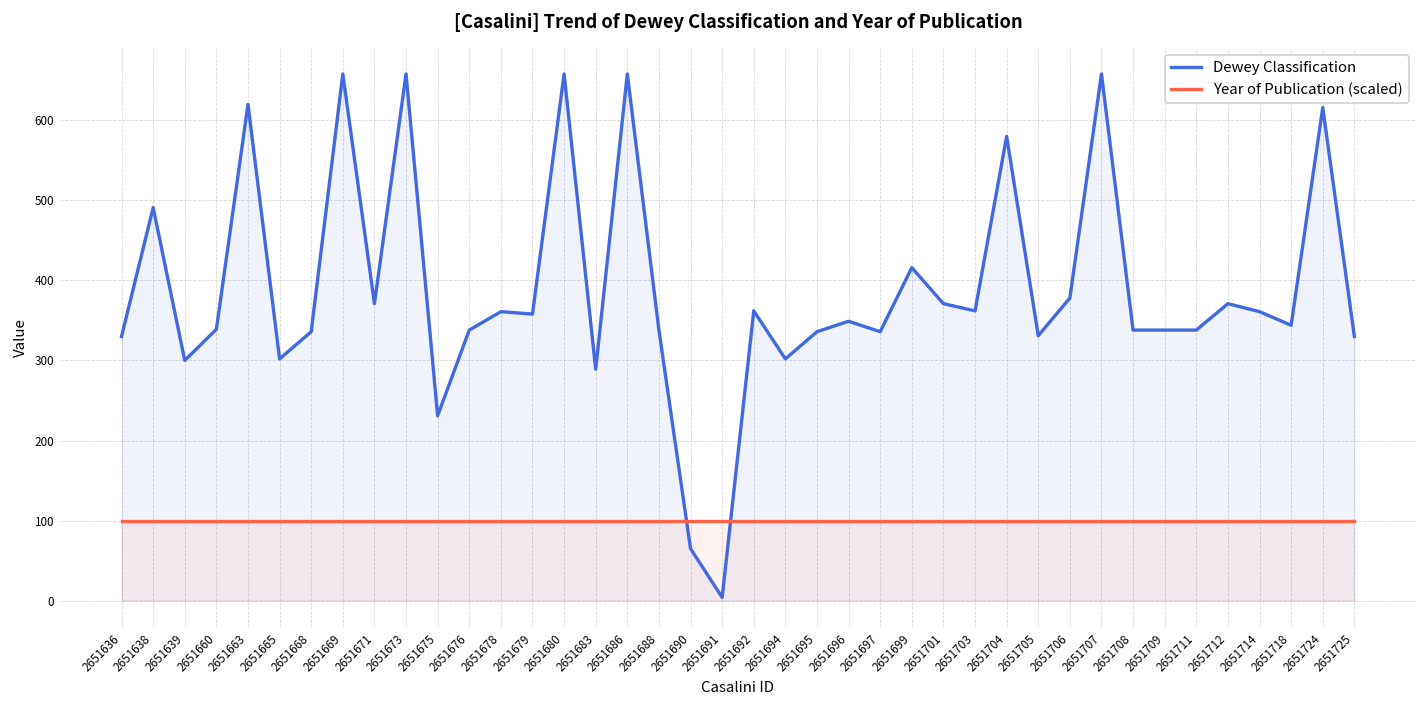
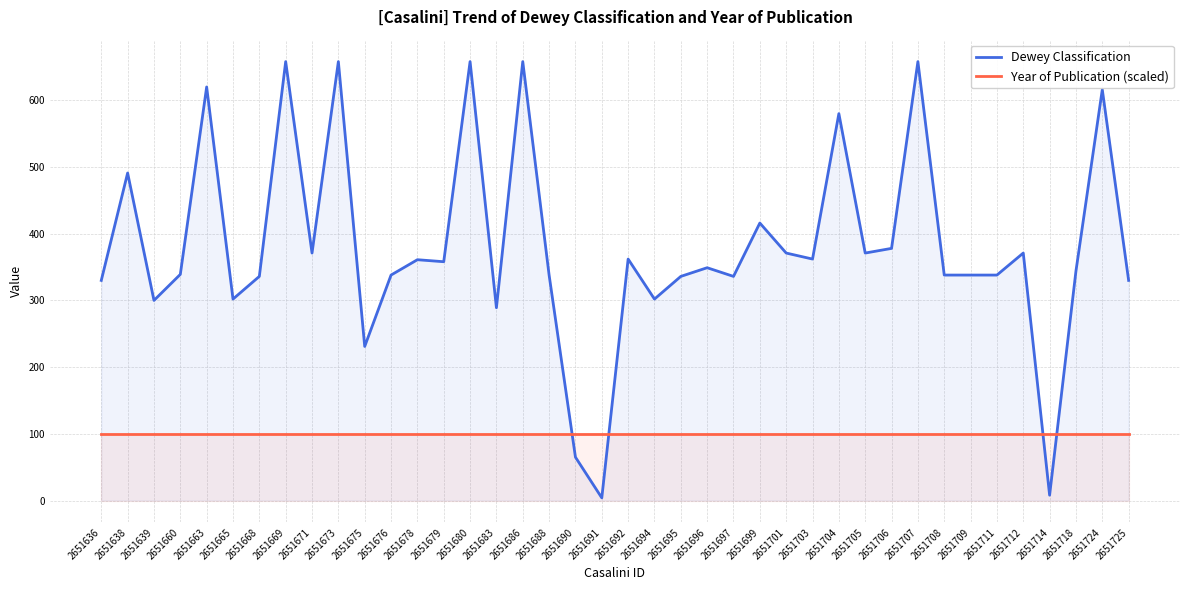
Dewey Classification, 2651705: 330 -> 370
Dewey Classification, 2651714: 360 -> 10
